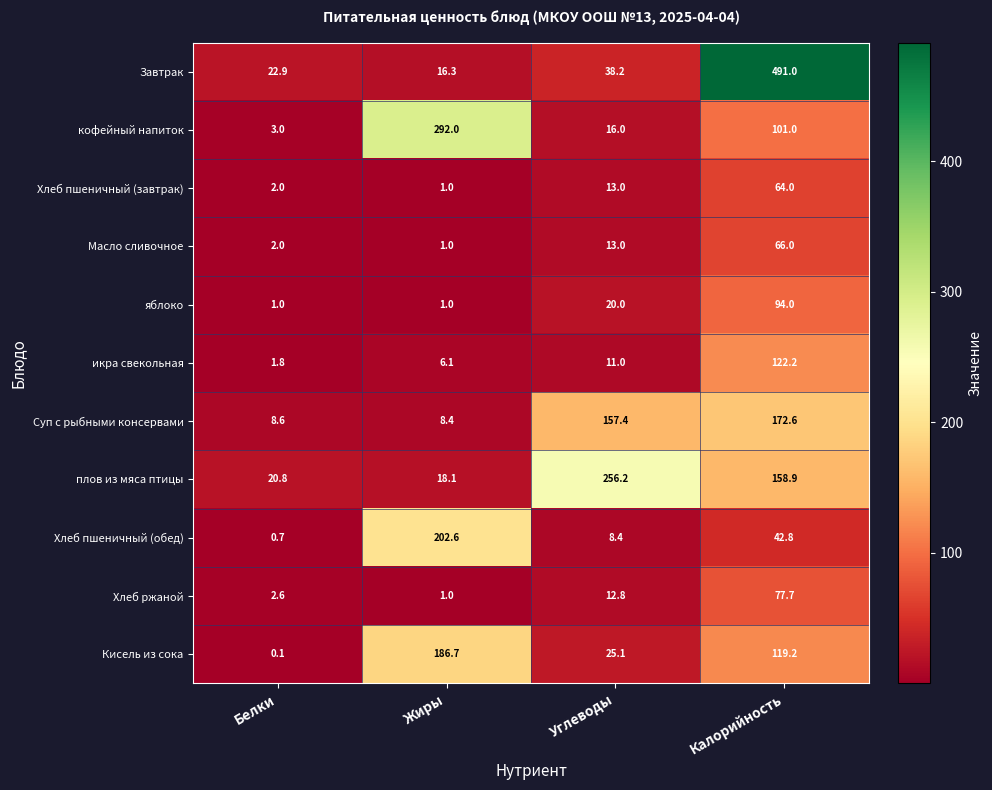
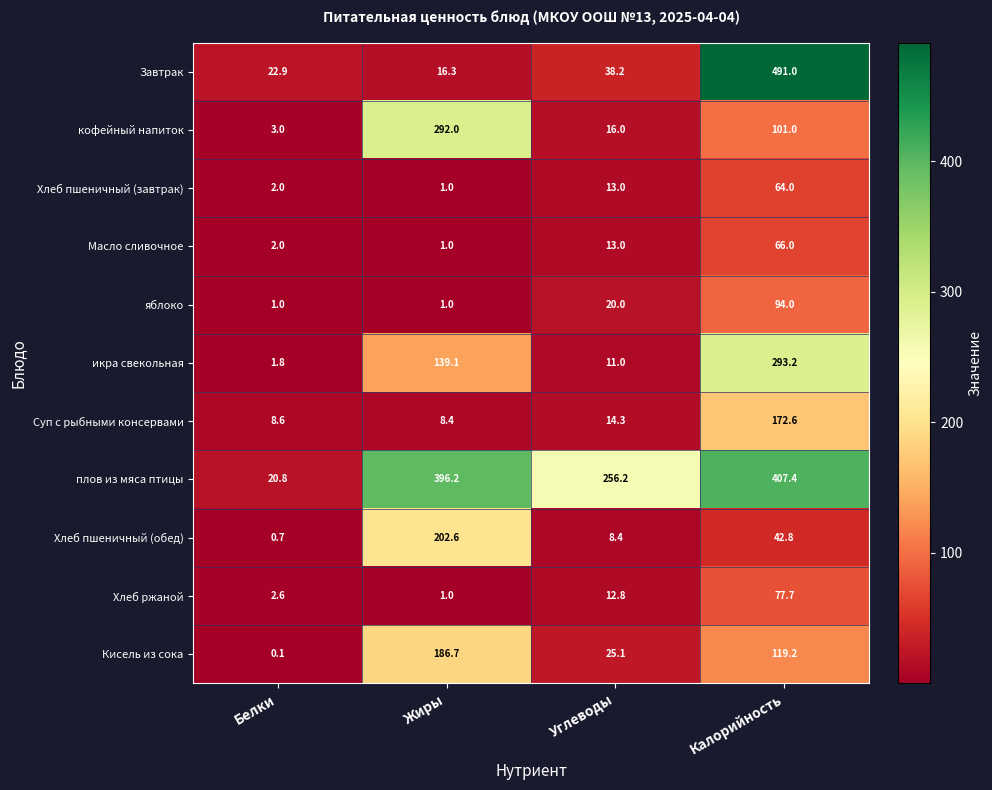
икра свекольная, Жиры: 6.1 -> 139.1
икра свекольная, Калорийность: 122.2 -> 293.2
Суп с рыбными консервами, Углеводы: 157.4 -> 14.3
плов из мяса птицы, Жиры: 18.1 -> 396.2
плов из мяса птицы, Калорийность: 158.9 -> 407.4
